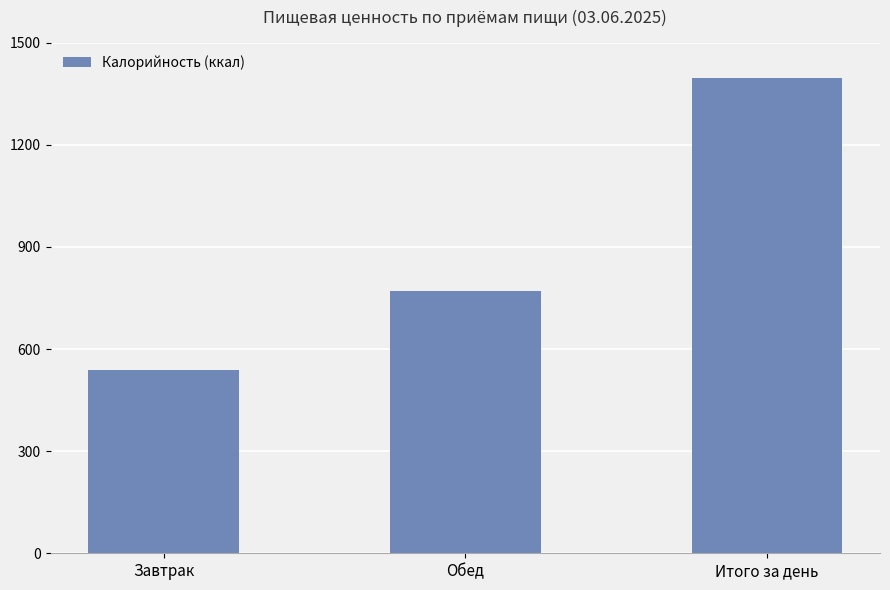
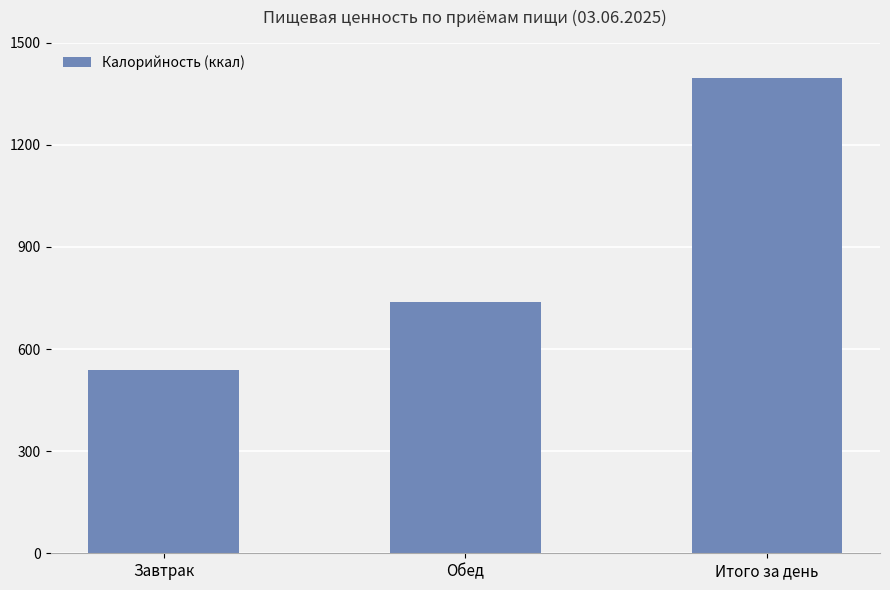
Обед: 770 -> 740
